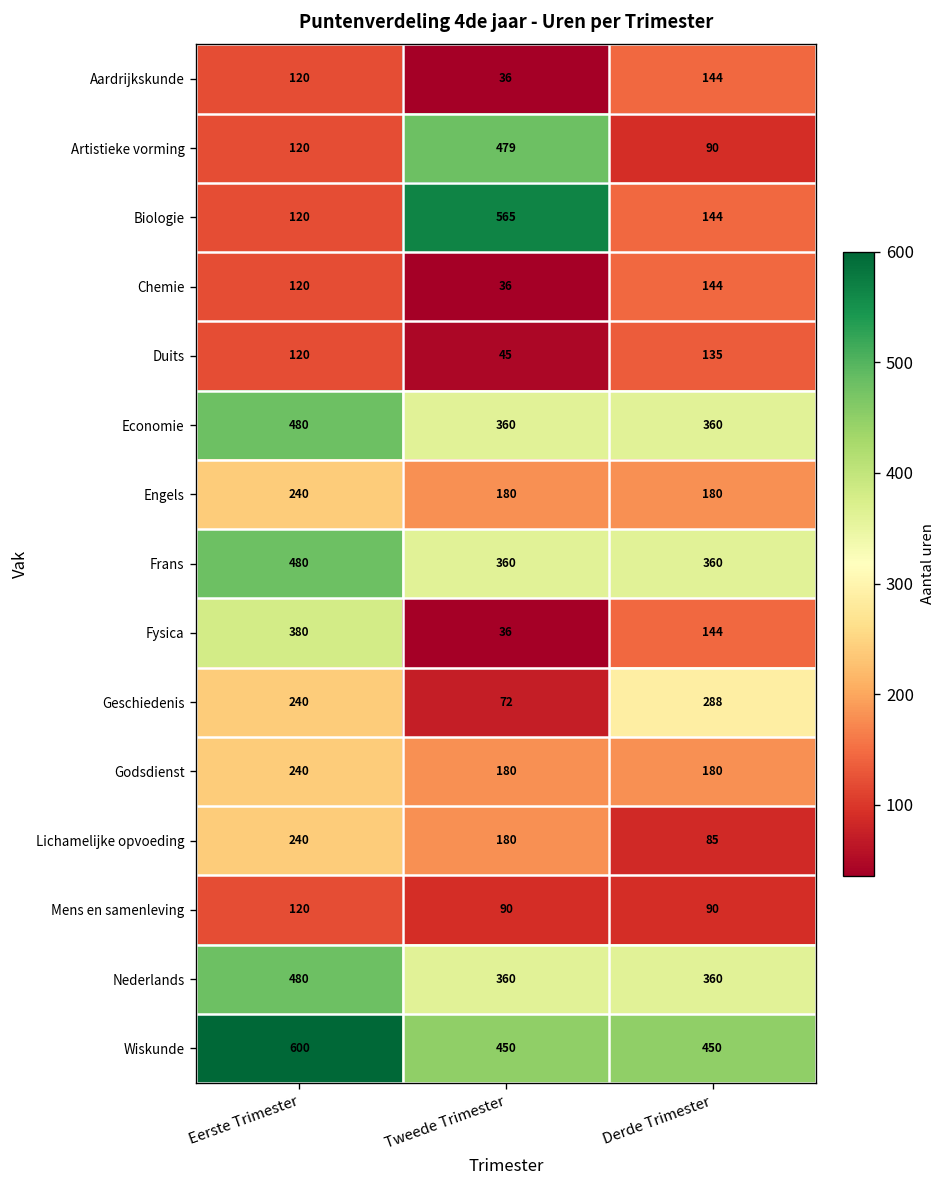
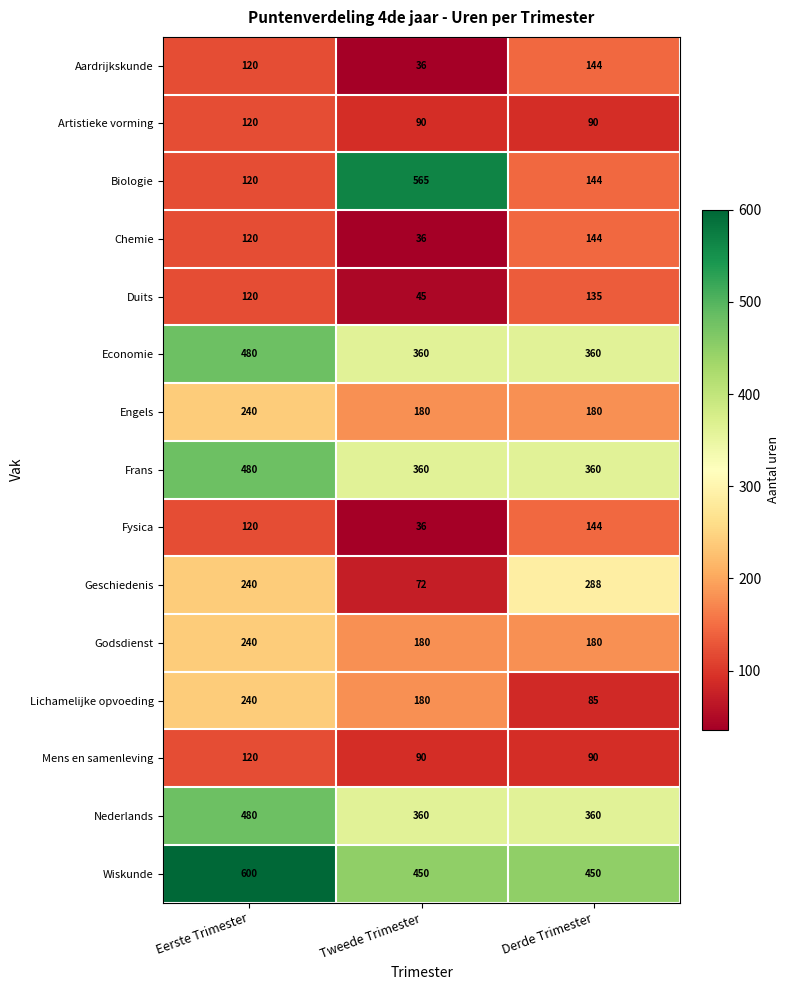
Artistieke vorming, Tweede Trimester: 479 -> 90
Fysica, Eerste Trimester: 380 -> 120
